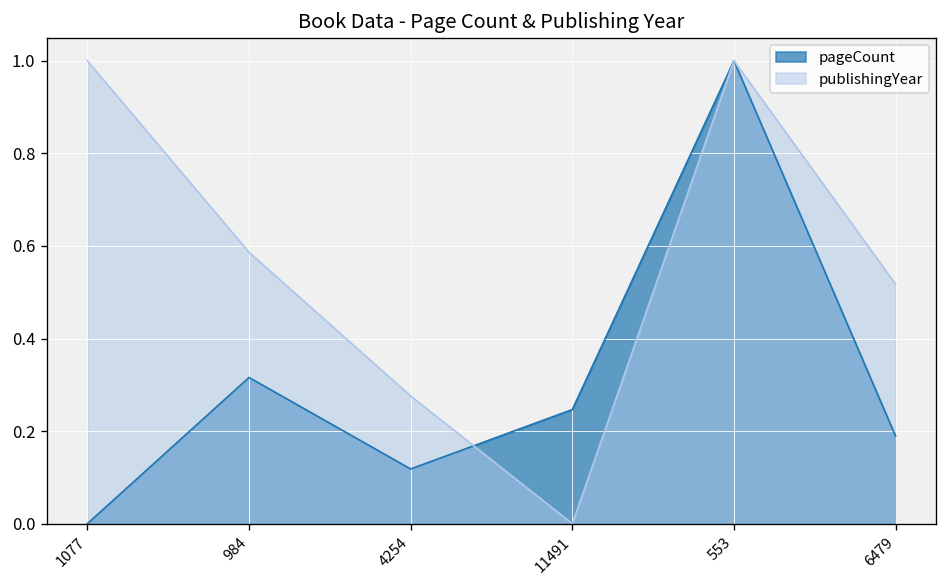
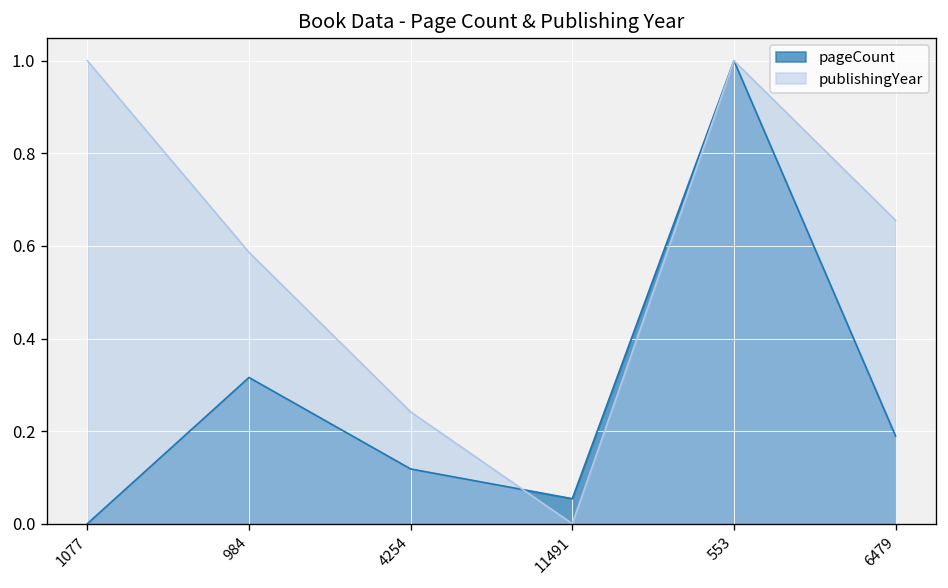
publishingYear, 4254: 0.28 -> 0.24
pageCount, 11491: 0.25 -> 0.05
publishingYear, 6479: 0.52 -> 0.66
